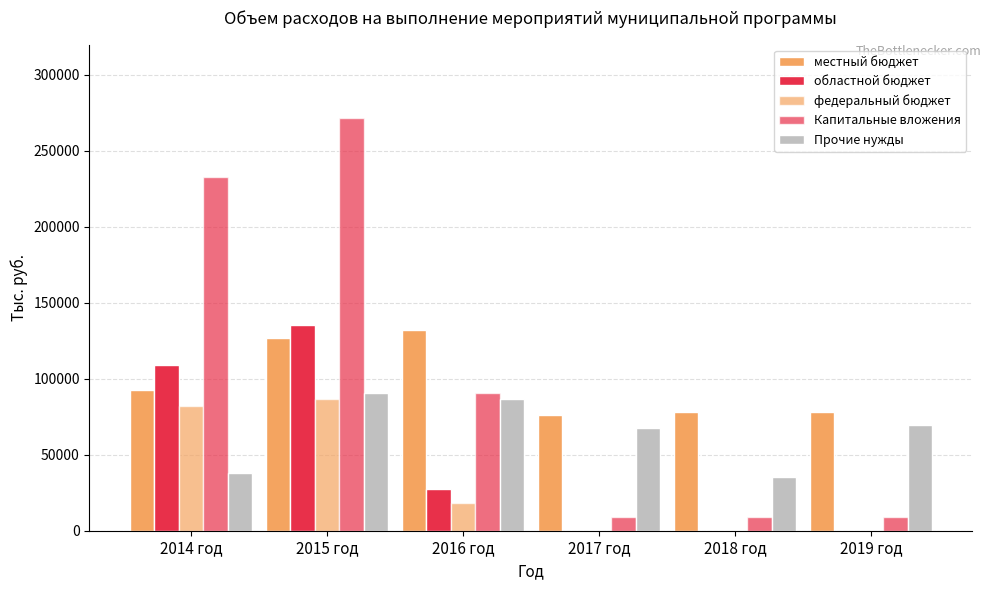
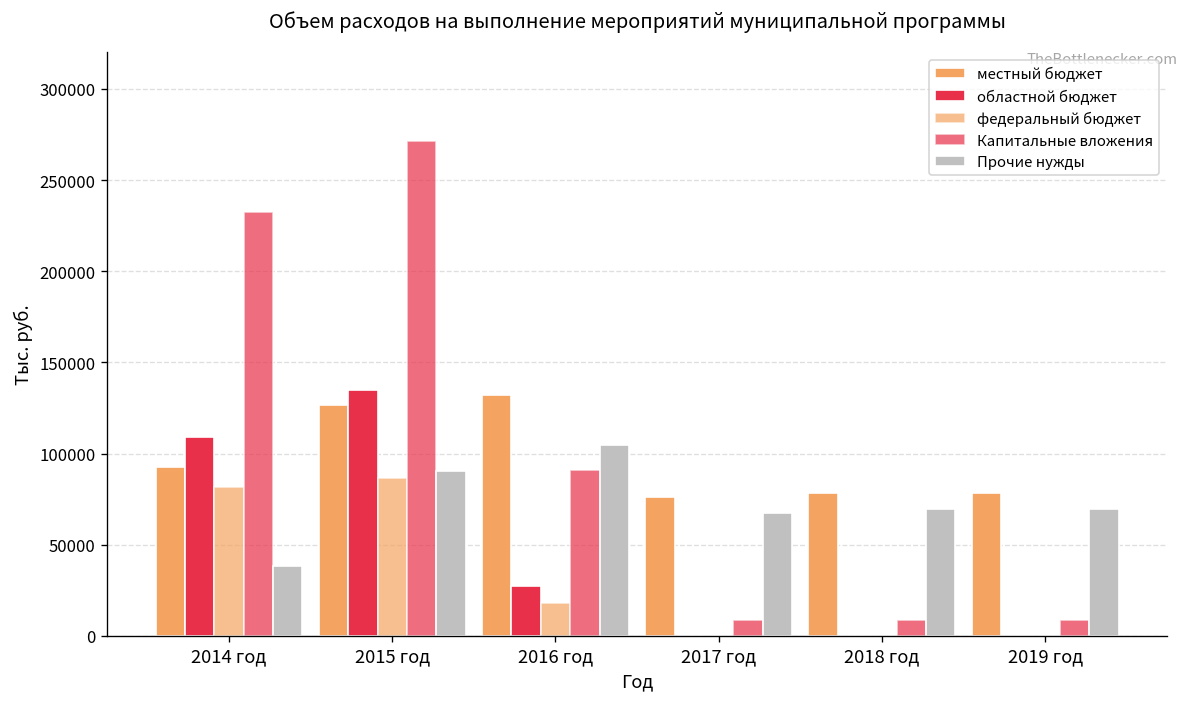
Прочие нужды, 2016 год: 87000 -> 105000
Прочие нужды, 2018 год: 35000 -> 69000
